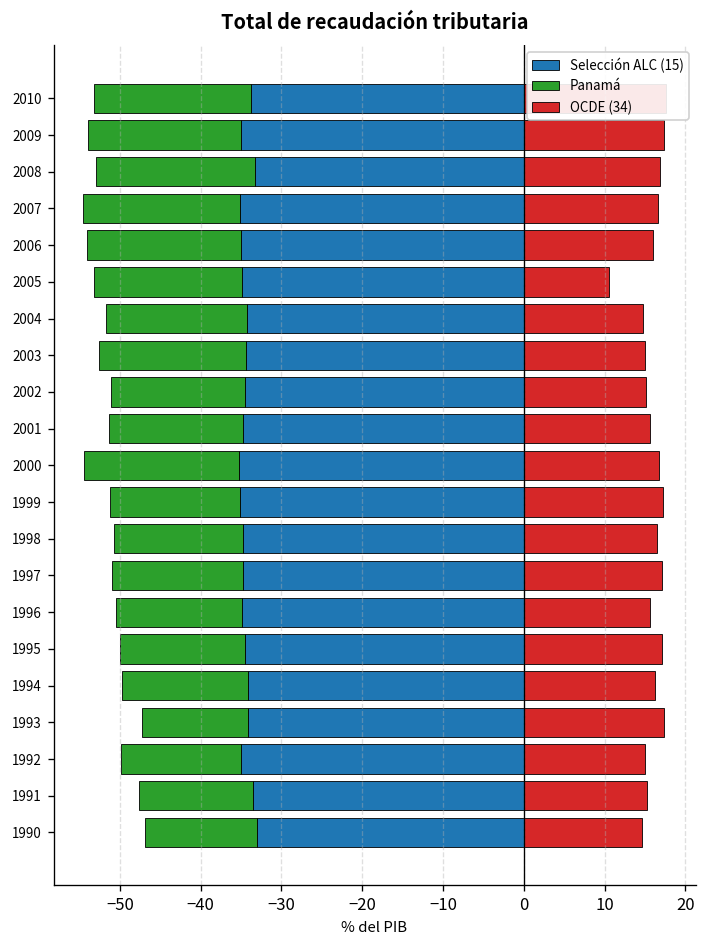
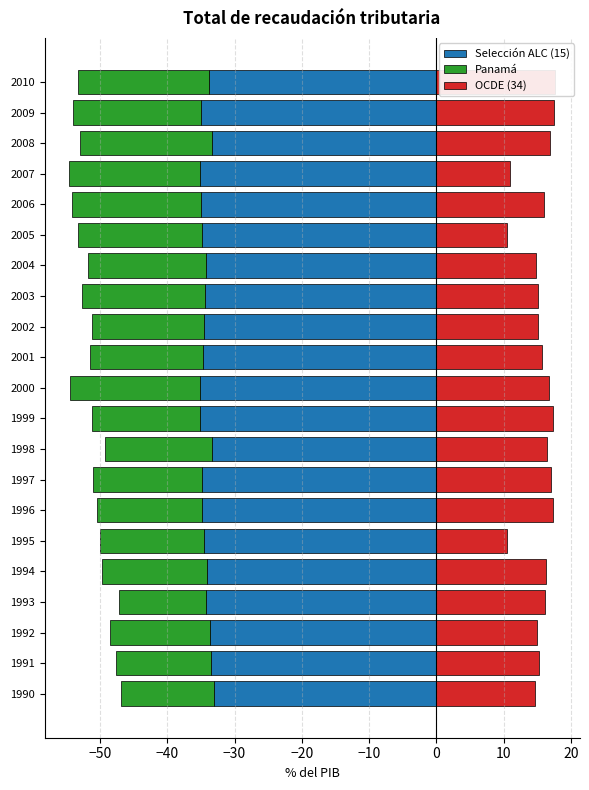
OCDE (34), 2007: 17 -> 11
Selección ALC (15), 1998: -35 -> -33
OCDE (34), 1996: 16 -> 17
OCDE (34), 1995: 17 -> 10
OCDE (34), 1993: 17 -> 16
Selección ALC (15), 1992: -35 -> -34
